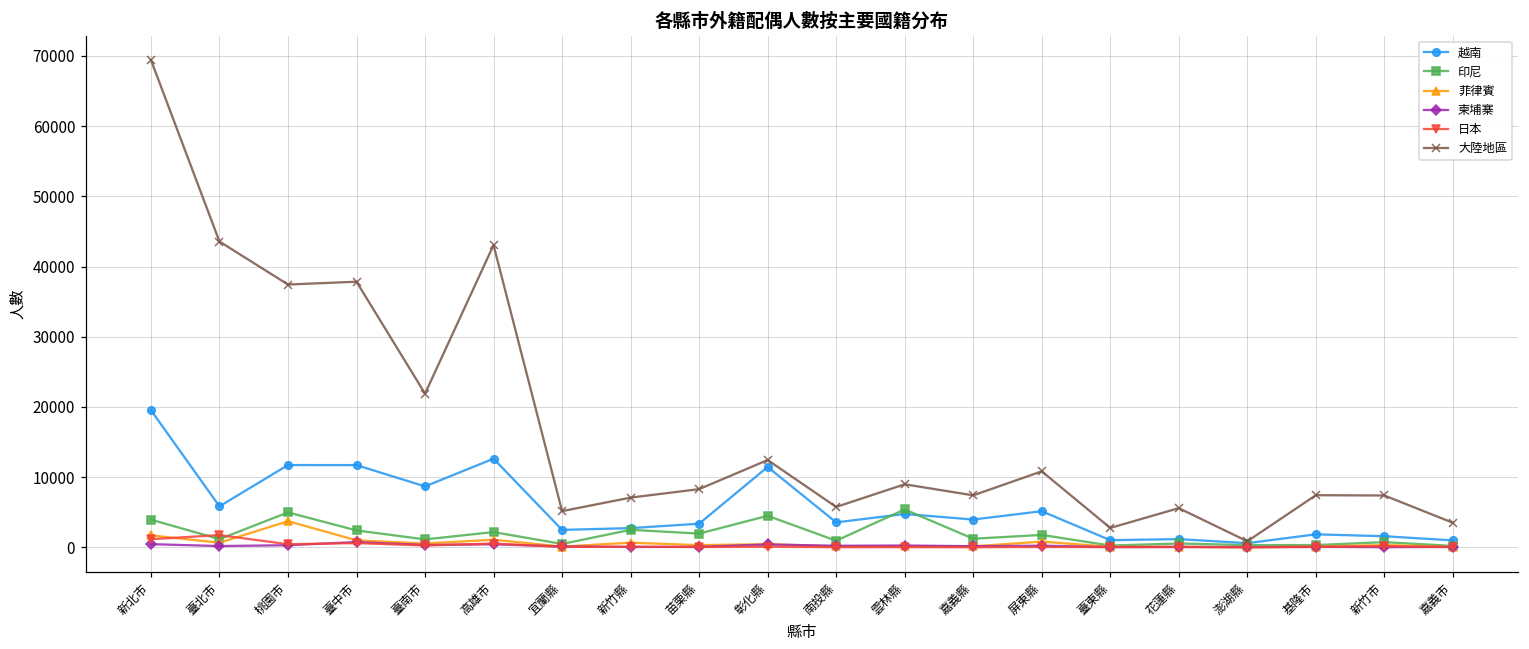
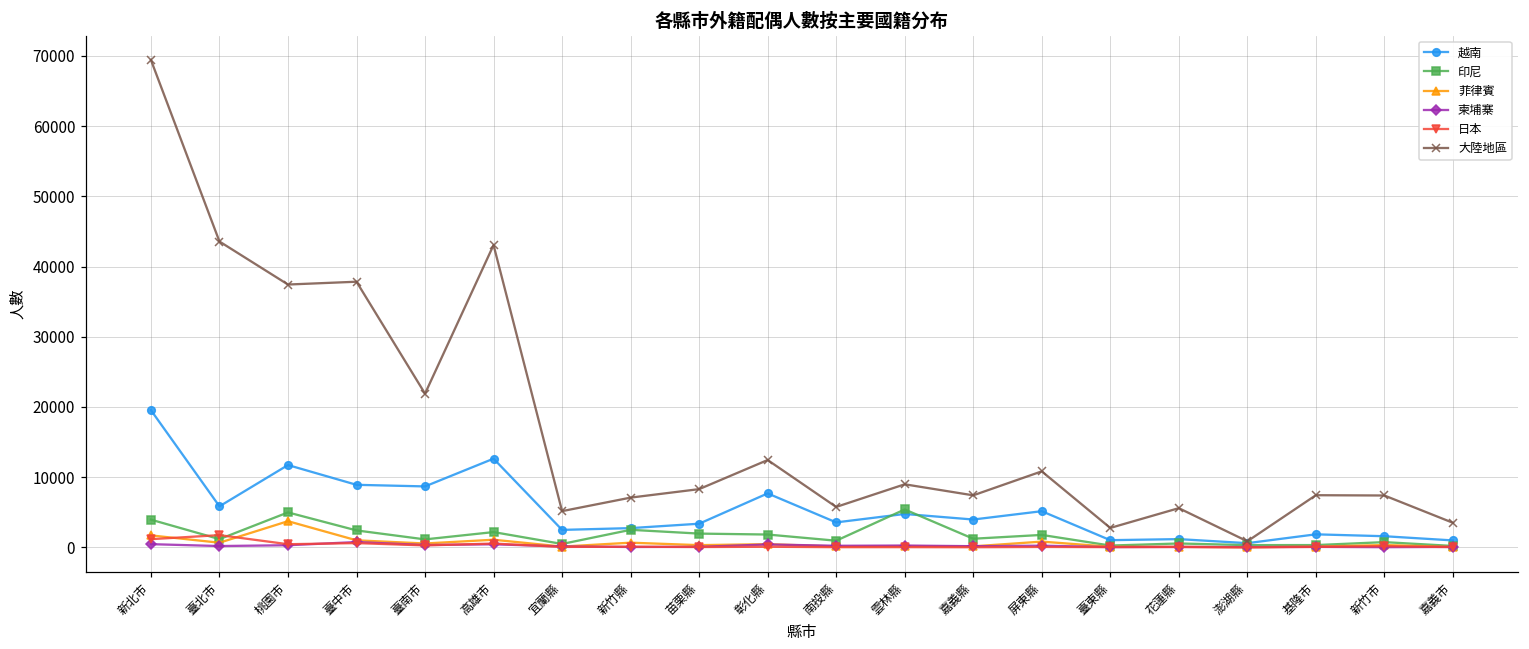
越南, 臺中市: 12000 -> 9000
越南, 彰化縣: 11000 -> 8000
印尼, 彰化縣: 4000 -> 2000
